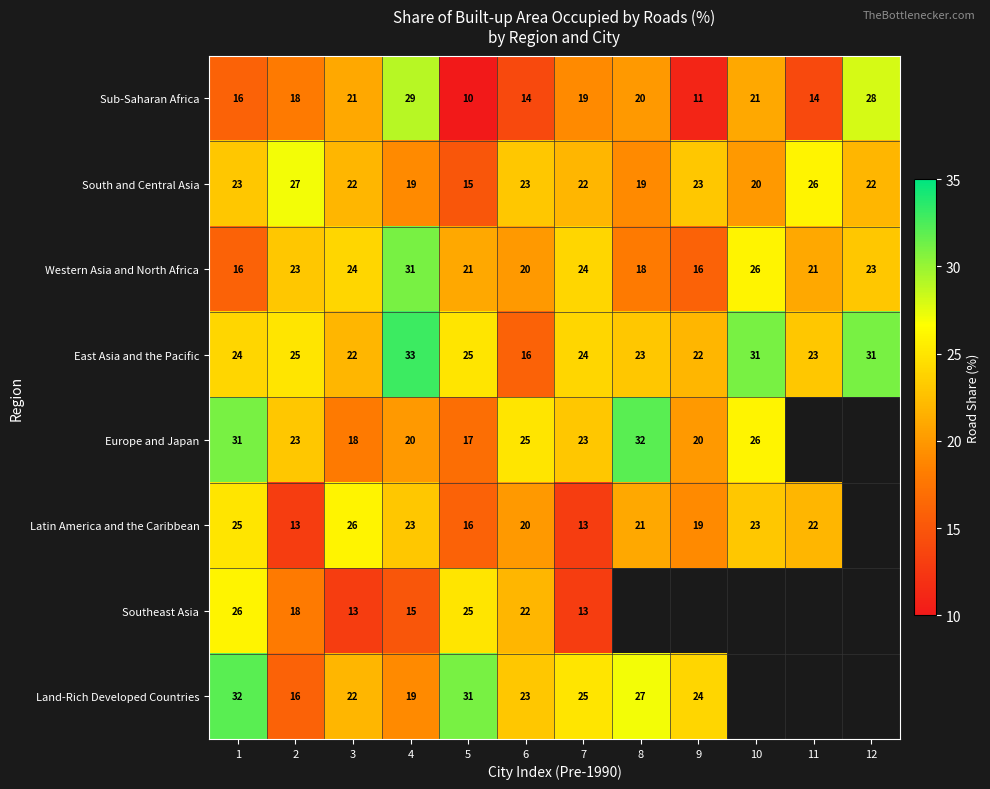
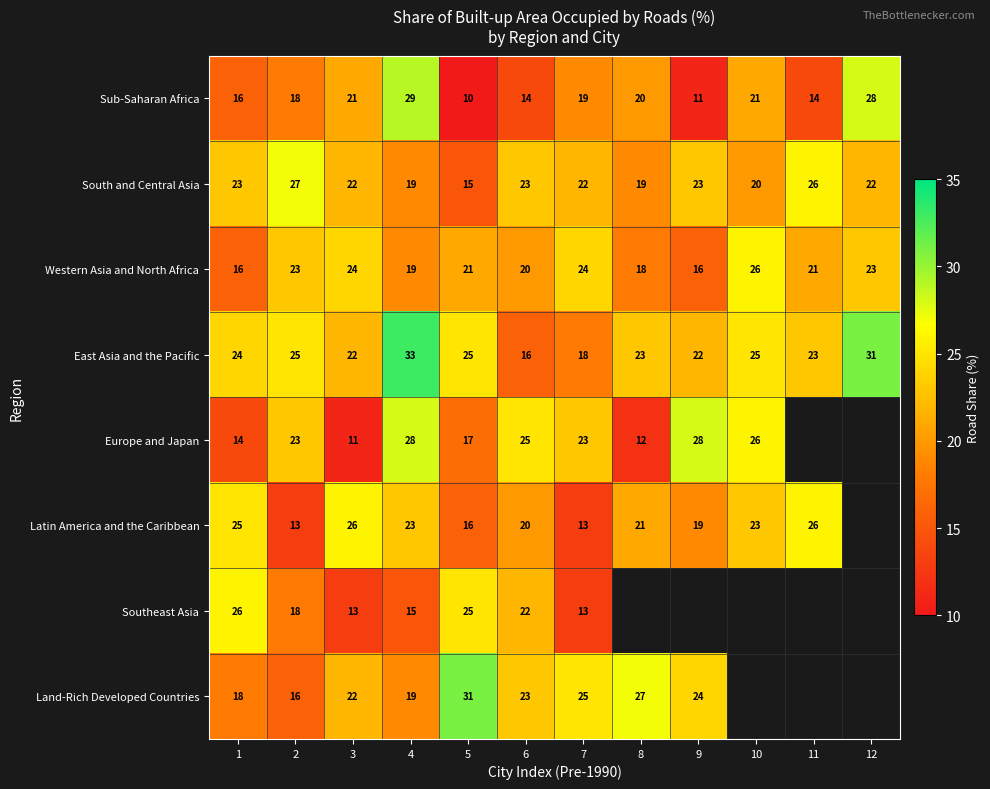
Western Asia and North Africa, 4: 31 -> 19
East Asia and the Pacific, 7: 24 -> 18
East Asia and the Pacific, 10: 31 -> 25
Europe and Japan, 1: 31 -> 14
Europe and Japan, 3: 18 -> 11
Europe and Japan, 4: 20 -> 28
Europe and Japan, 8: 32 -> 12
Europe and Japan, 9: 20 -> 28
Latin America and the Caribbean, 11: 22 -> 26
Land-Rich Developed Countries, 1: 32 -> 18
